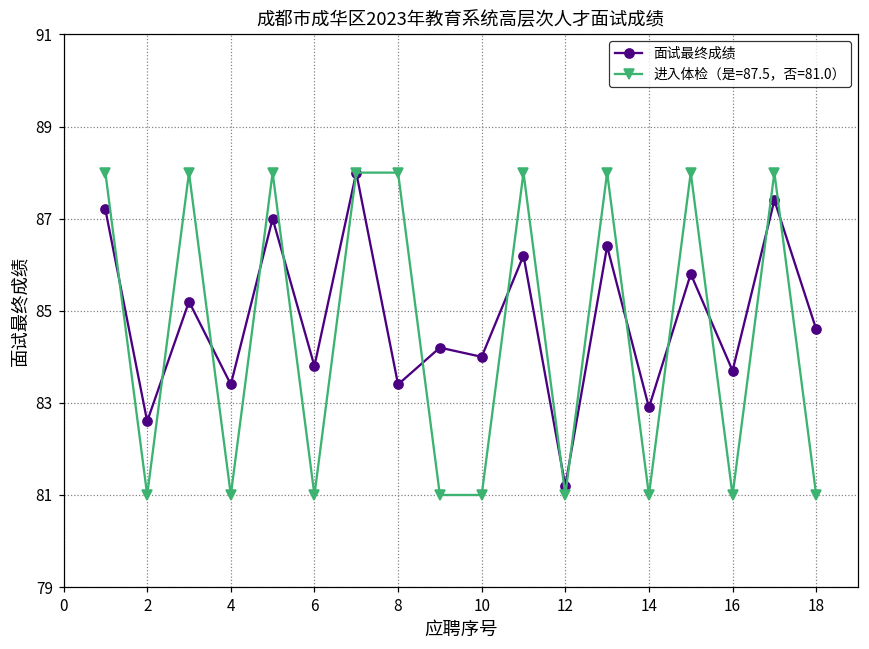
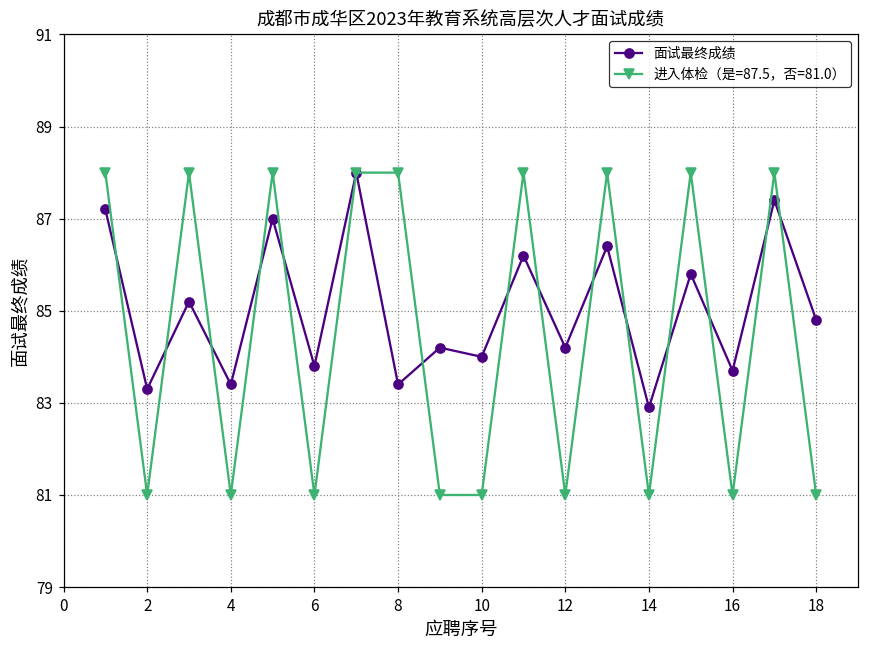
面试最终成绩, 2: 82.6 -> 83.3
面试最终成绩, 12: 81.2 -> 84.2
面试最终成绩, 18: 84.6 -> 84.8
